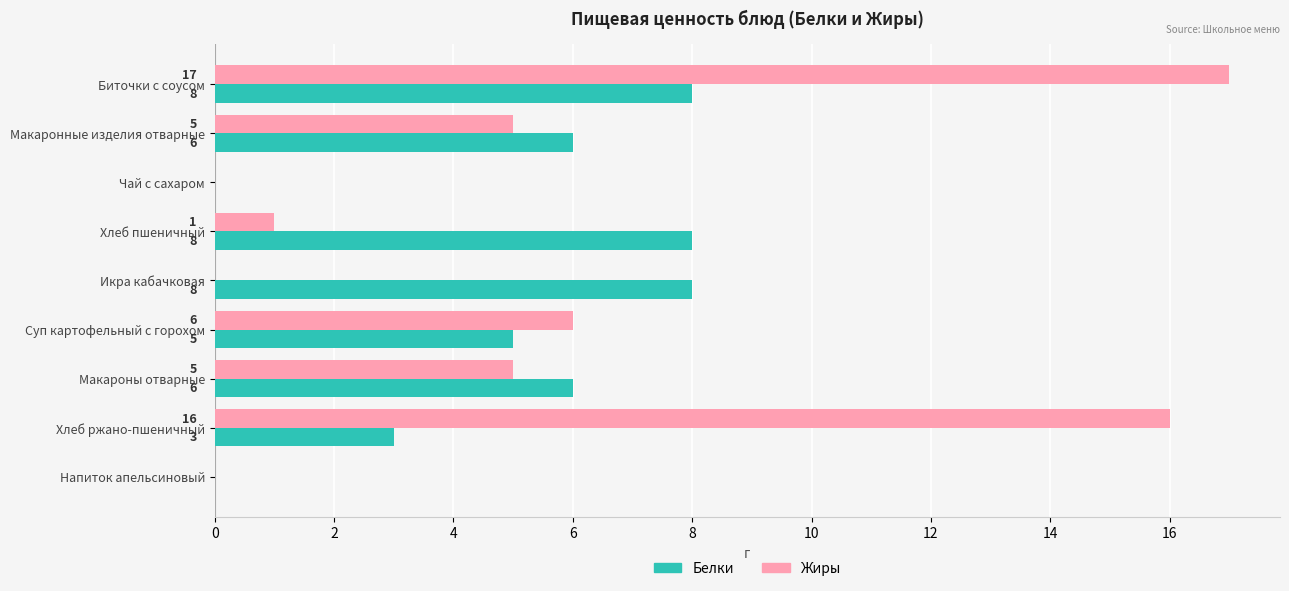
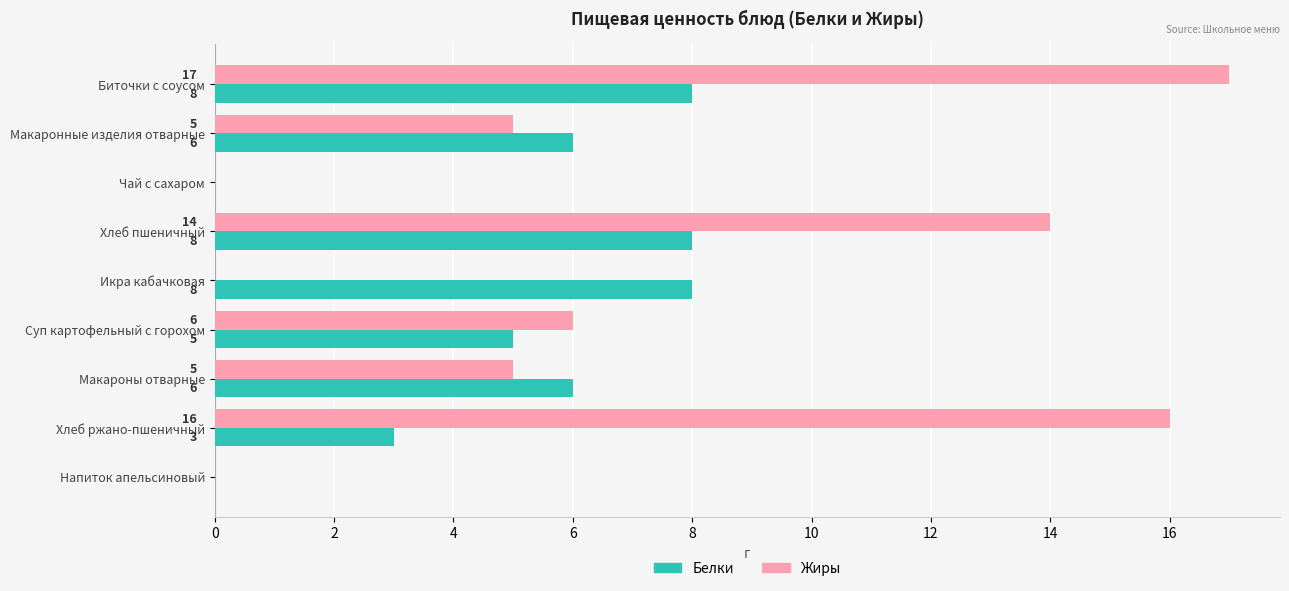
Жиры, Хлеб пшеничный: 1 -> 14
